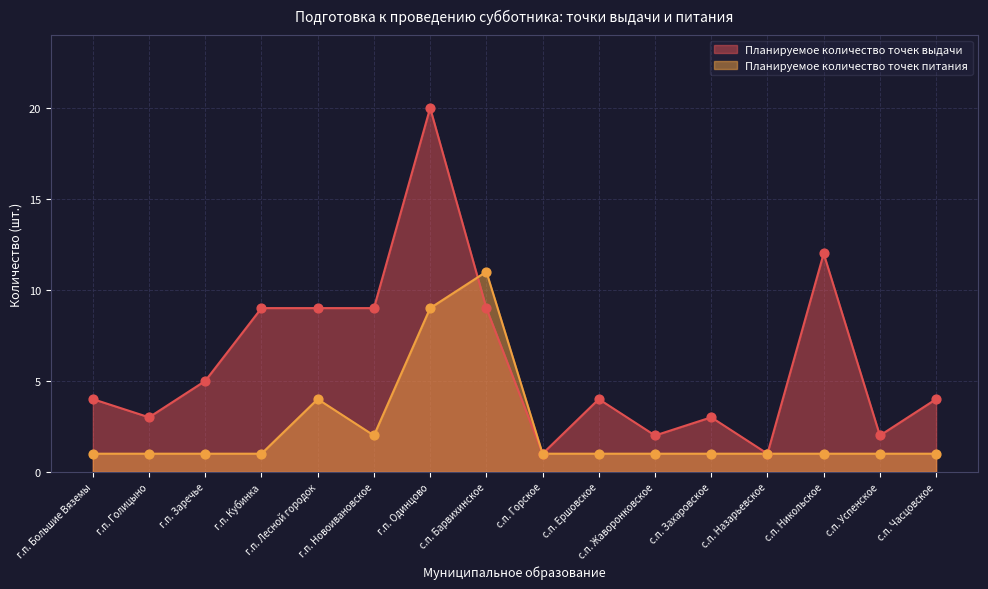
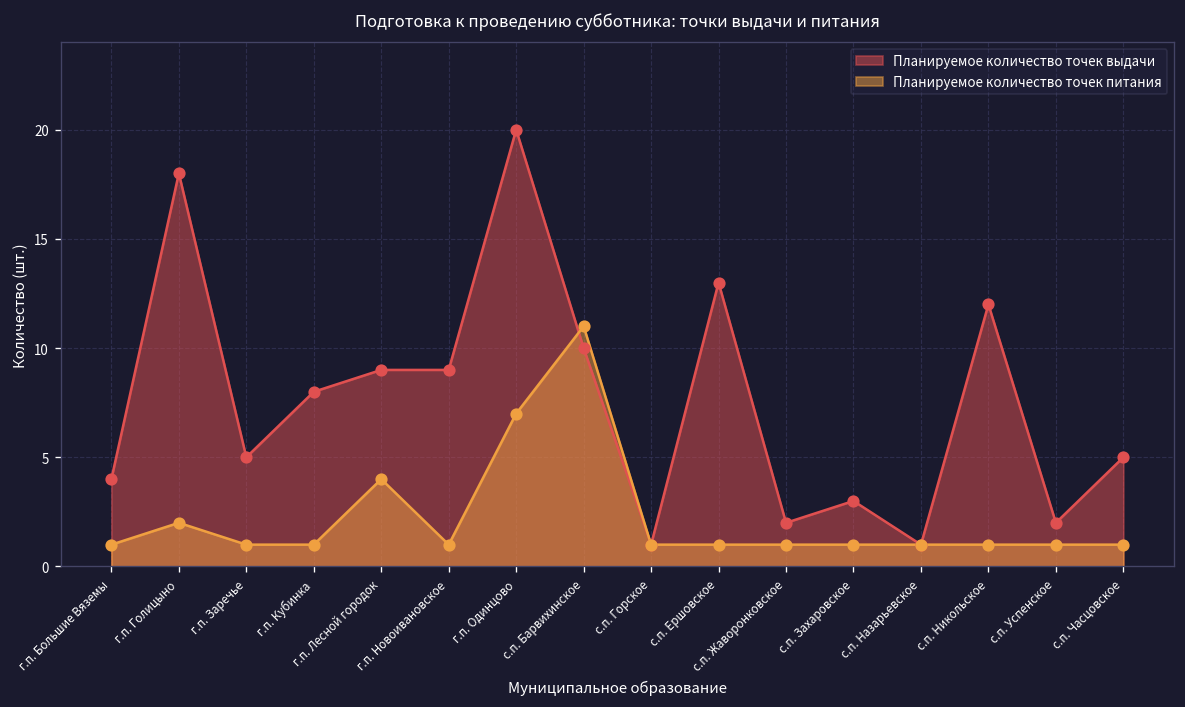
Планируемое количество точек выдачи, г.п. Голицыно: 3 -> 18
Планируемое количество точек питания, г.п. Голицыно: 1 -> 2
Планируемое количество точек выдачи, г.п. Кубинка: 9 -> 8
Планируемое количество точек питания, г.п. Новоивановское: 2 -> 1
Планируемое количество точек питания, г.п. Одинцово: 9 -> 7
Планируемое количество точек выдачи, с.п. Барвихинское: 9 -> 10
Планируемое количество точек выдачи, с.п. Ершовское: 4 -> 13
Планируемое количество точек выдачи, с.п. Часцовское: 4 -> 5
